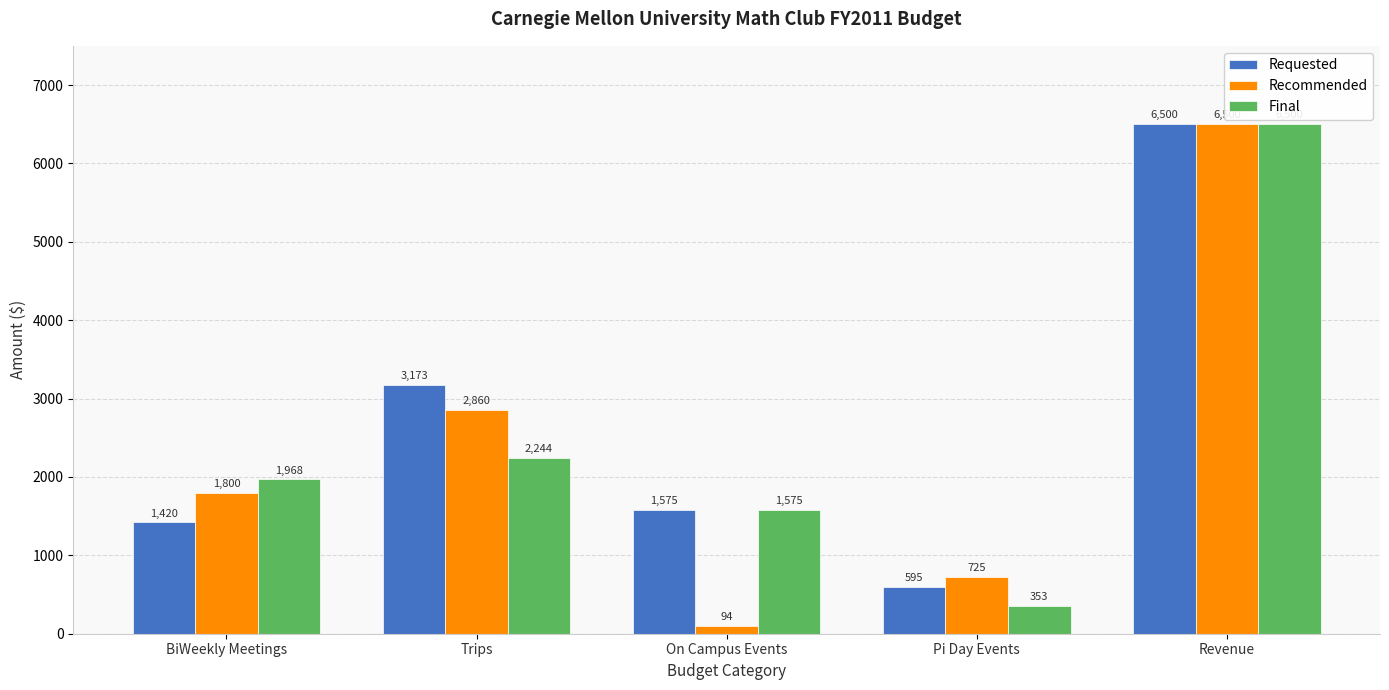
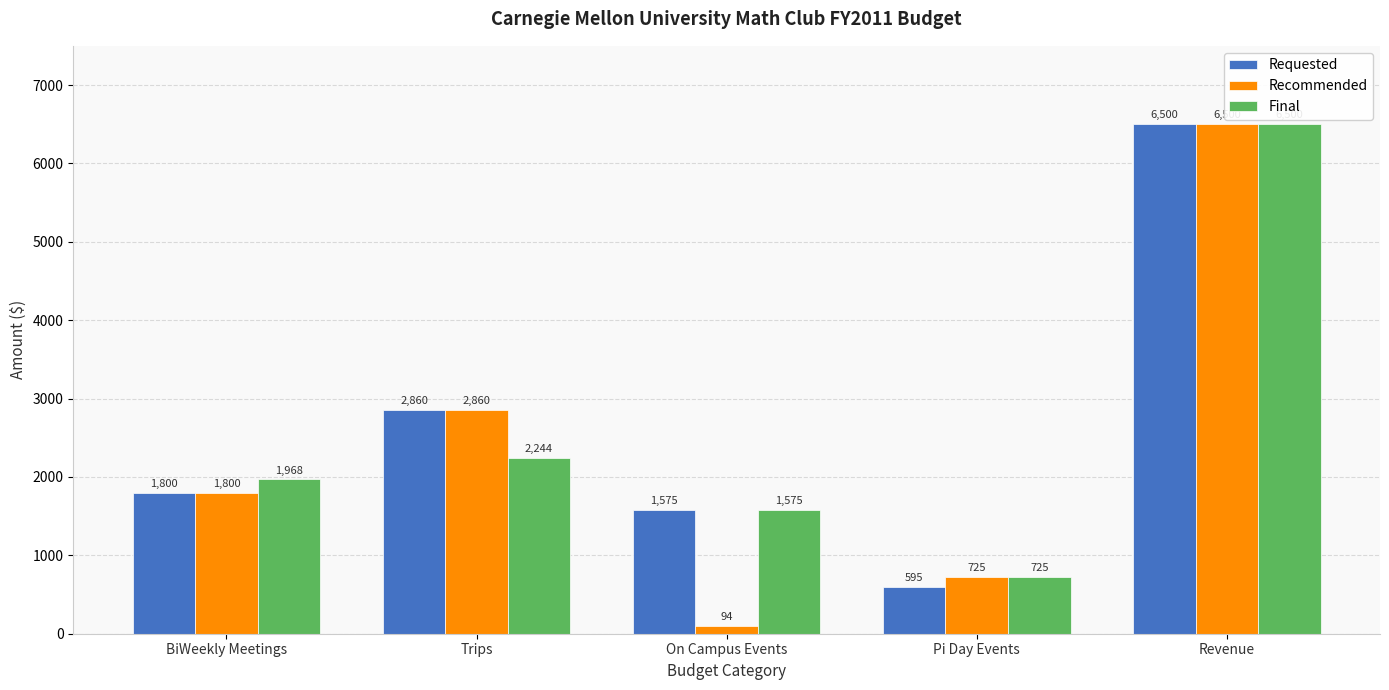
Requested, BiWeekly Meetings: 1,420 -> 1,800
Requested, Trips: 3,173 -> 2,860
Final, Pi Day Events: 353 -> 725
